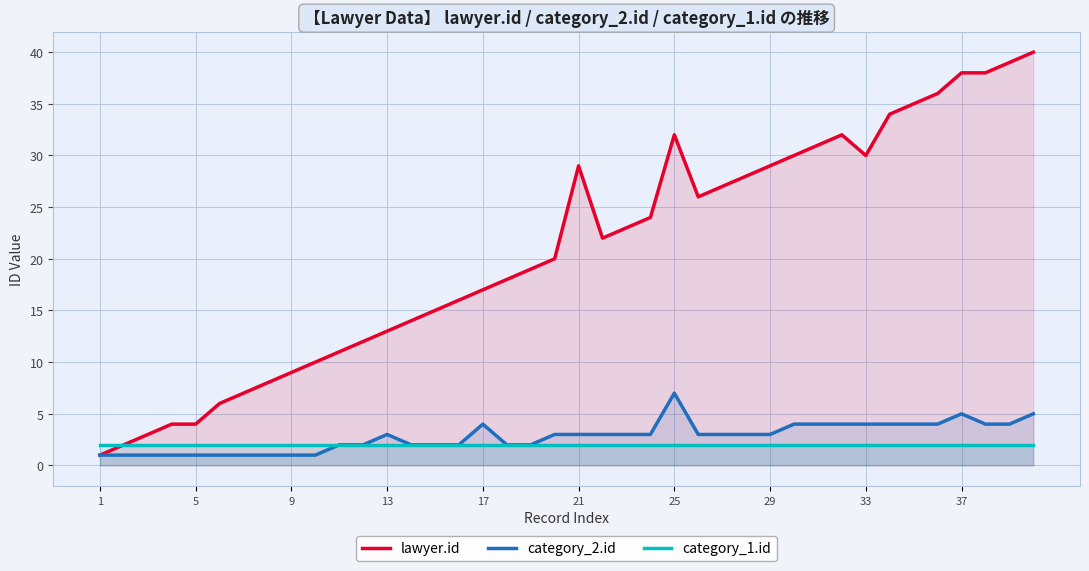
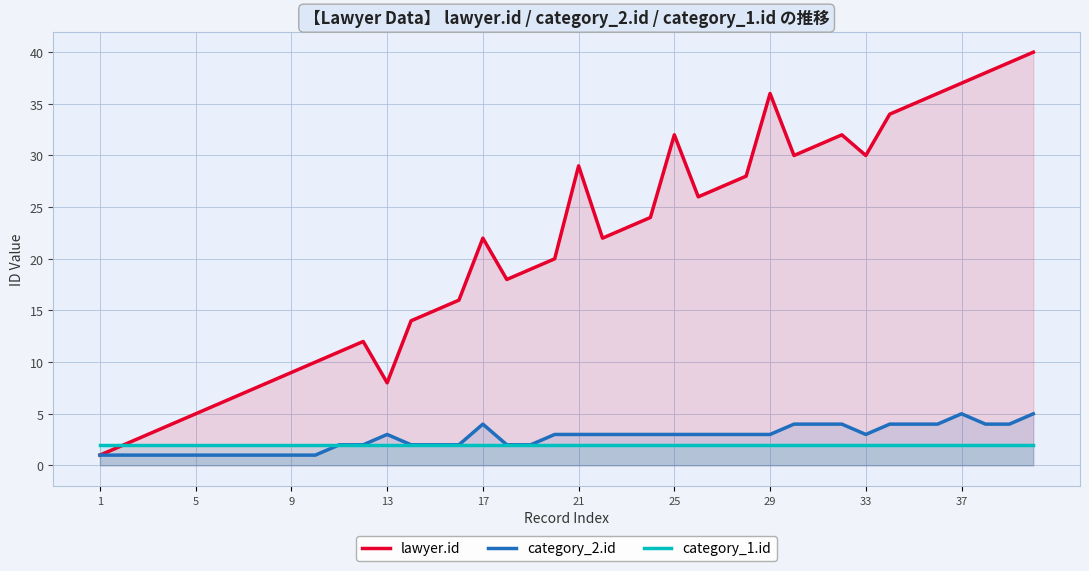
lawyer.id, 5: 4 -> 5
lawyer.id, 13: 13 -> 8
lawyer.id, 17: 17 -> 22
category_2.id, 25: 7 -> 3
lawyer.id, 29: 29 -> 36
category_2.id, 33: 4 -> 3
lawyer.id, 37: 38 -> 37
